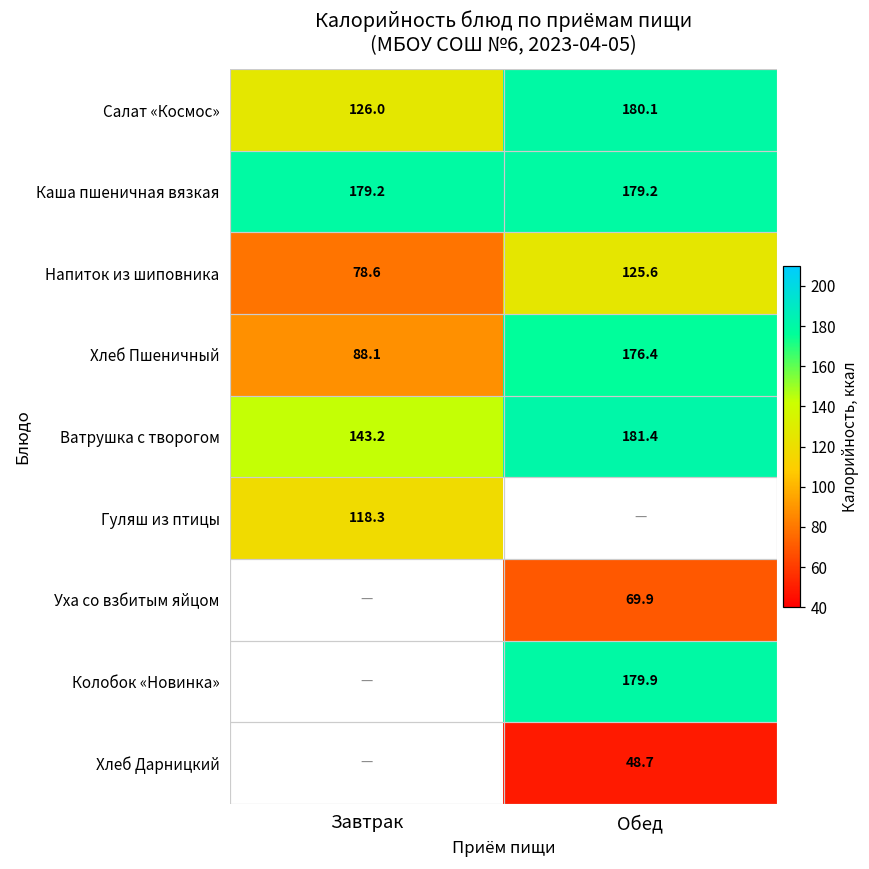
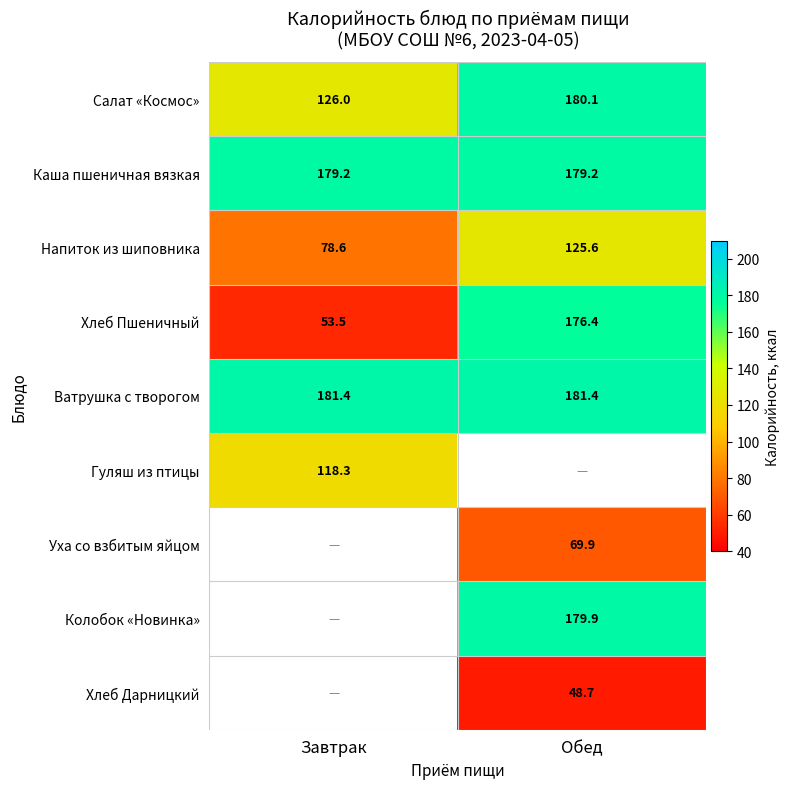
Хлеб Пшеничный, Завтрак: 88.1 -> 53.5
Ватрушка с творогом, Завтрак: 143.2 -> 181.4
